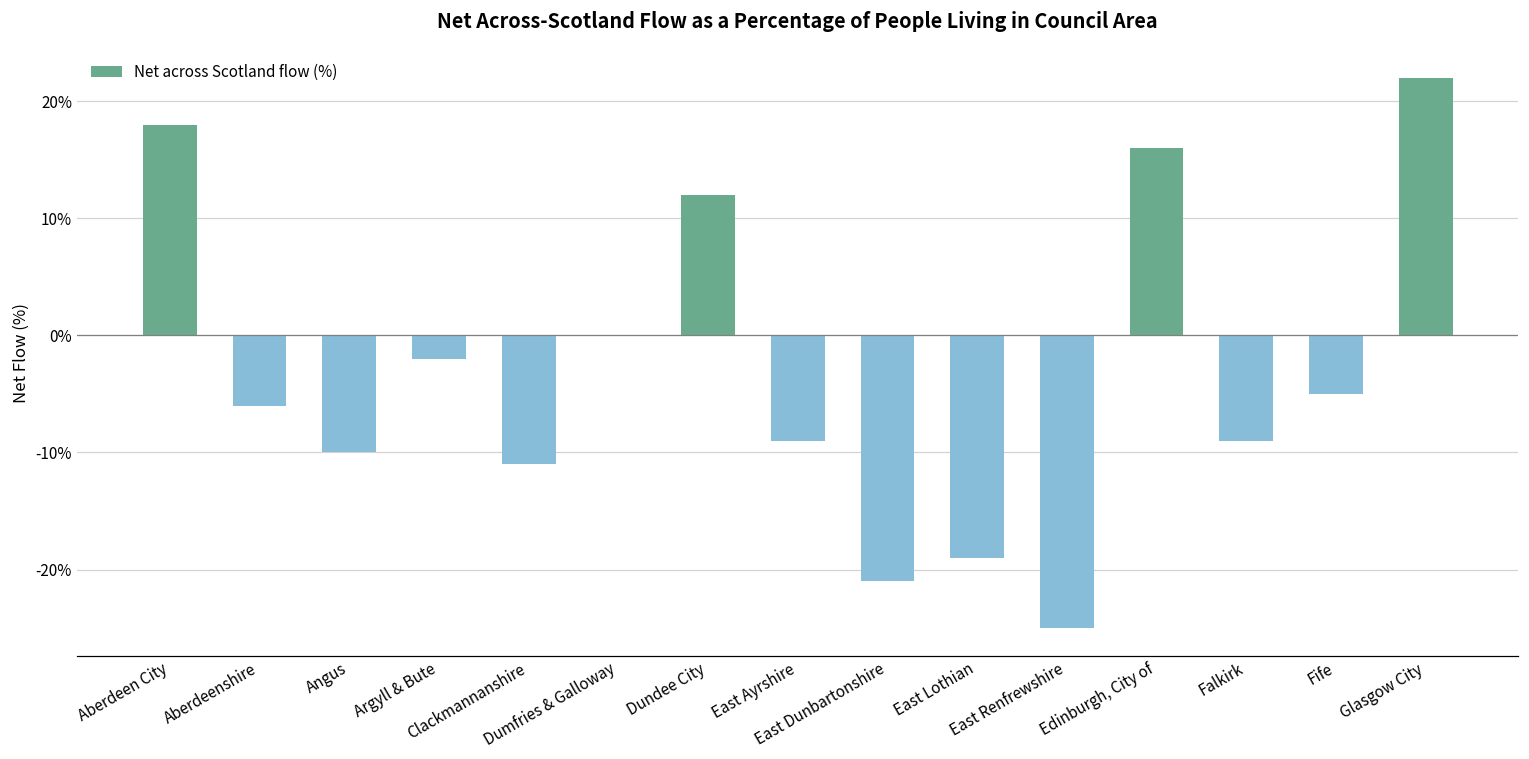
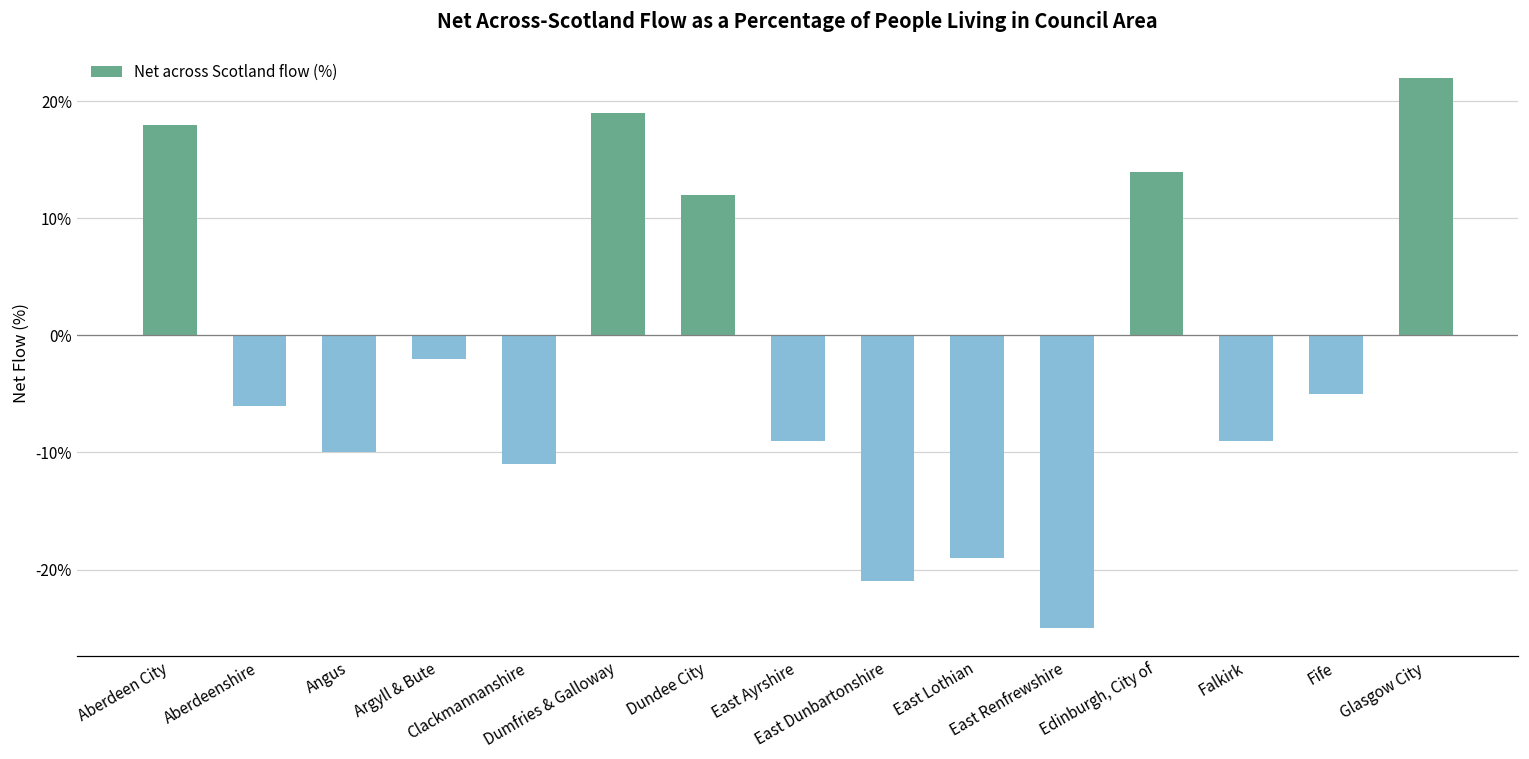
Dumfries & Galloway: 0% -> 19%
Edinburgh, City of: 16% -> 14%
